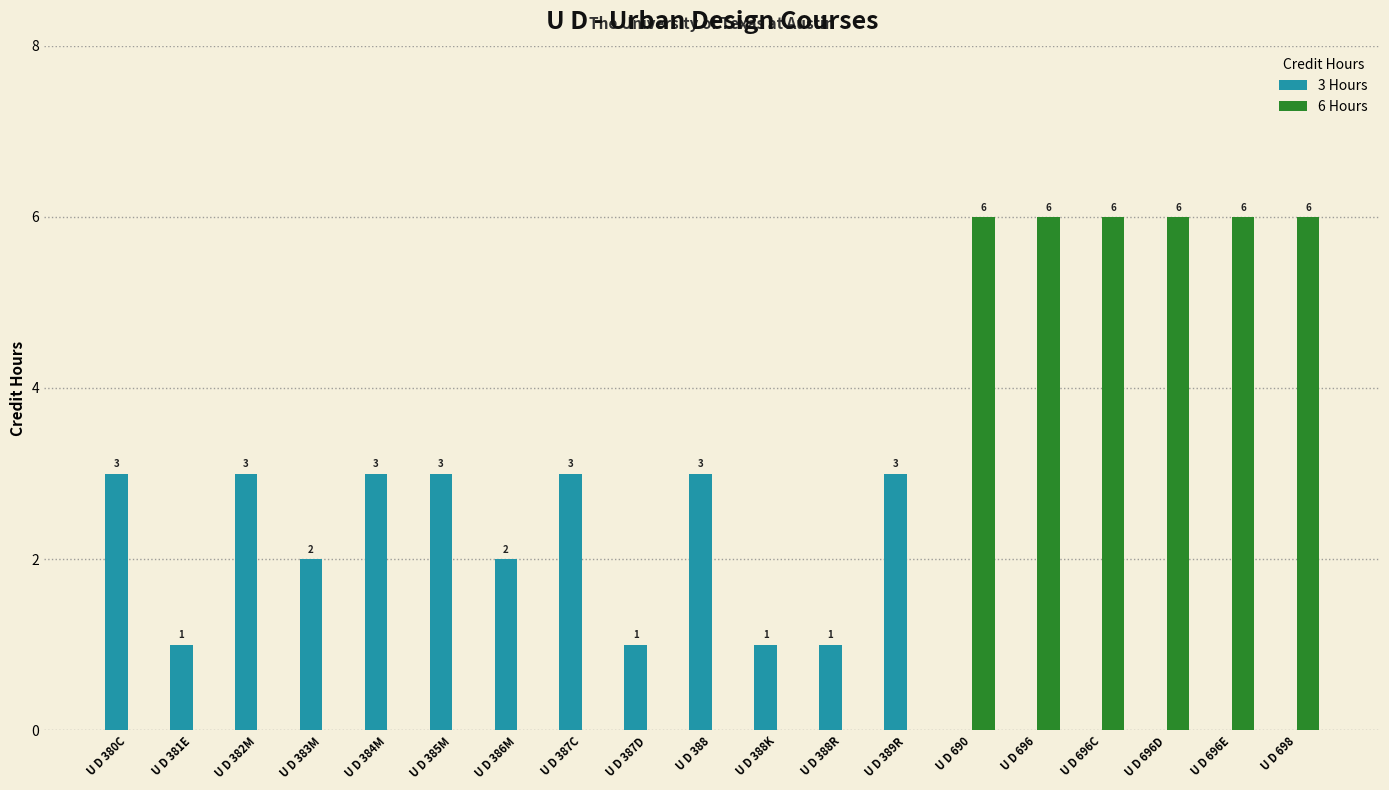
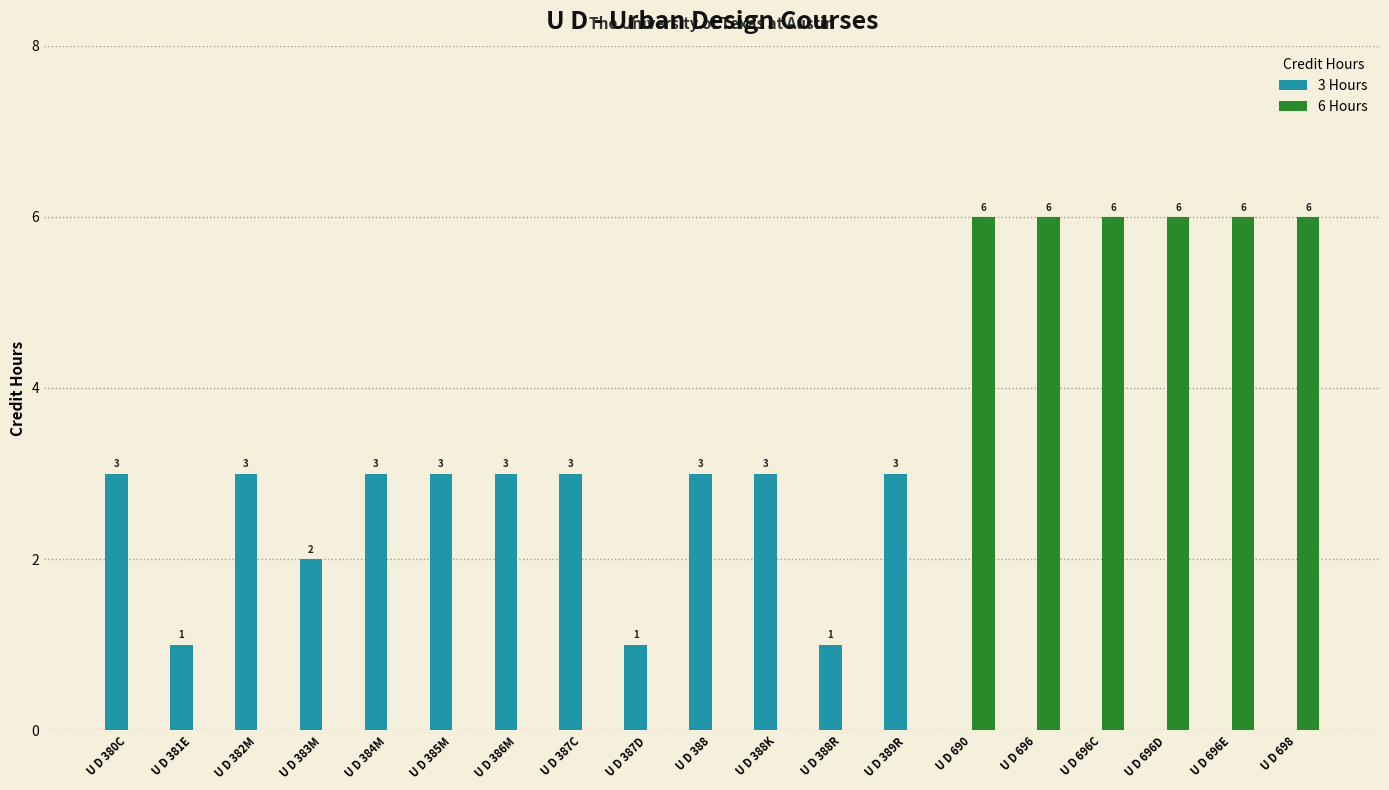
3 Hours, U D 386M: 2 -> 3
3 Hours, U D 388K: 1 -> 3
